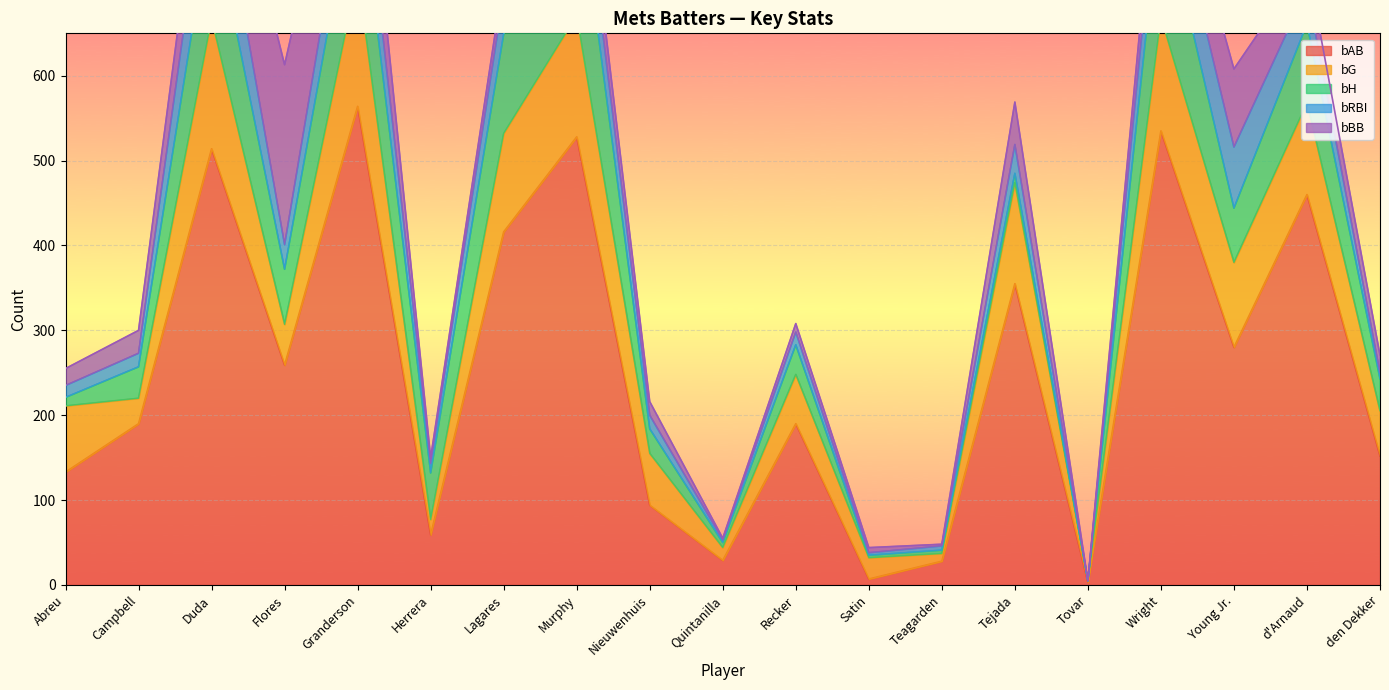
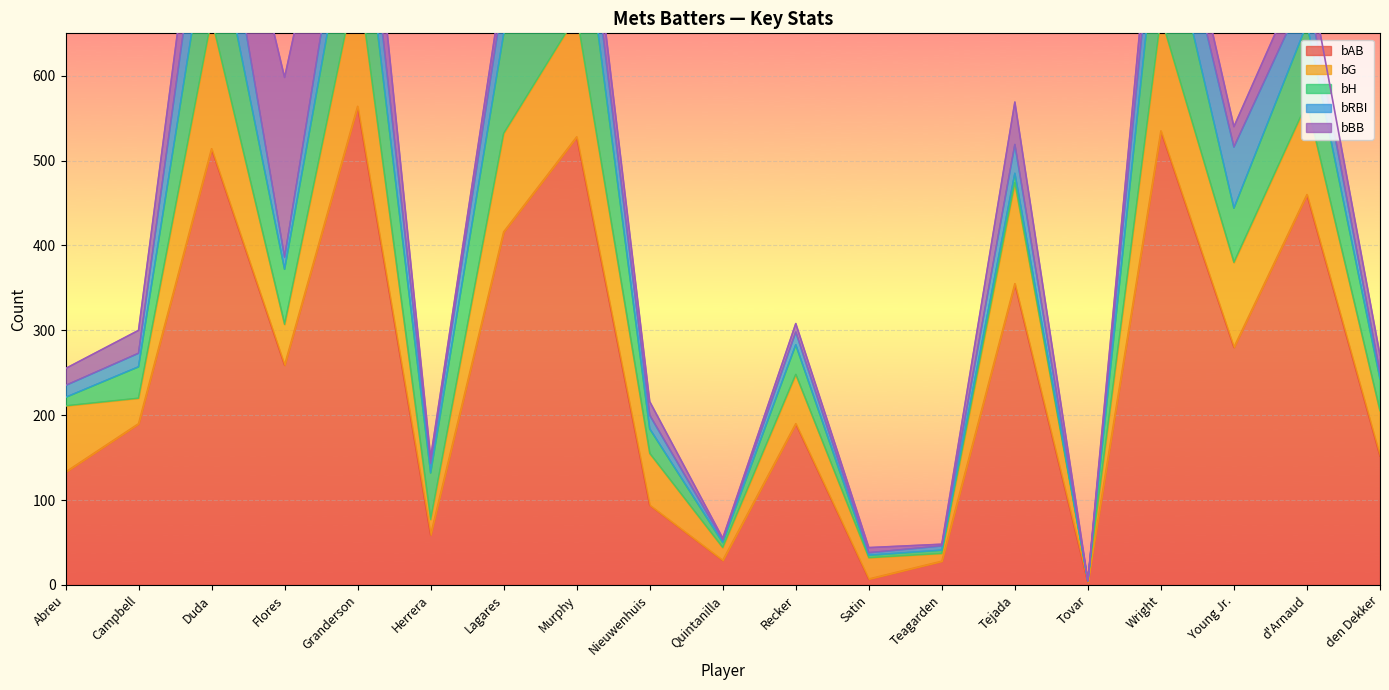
bRBI, Flores: 30 -> 10
bBB, Young Jr.: 90 -> 20
